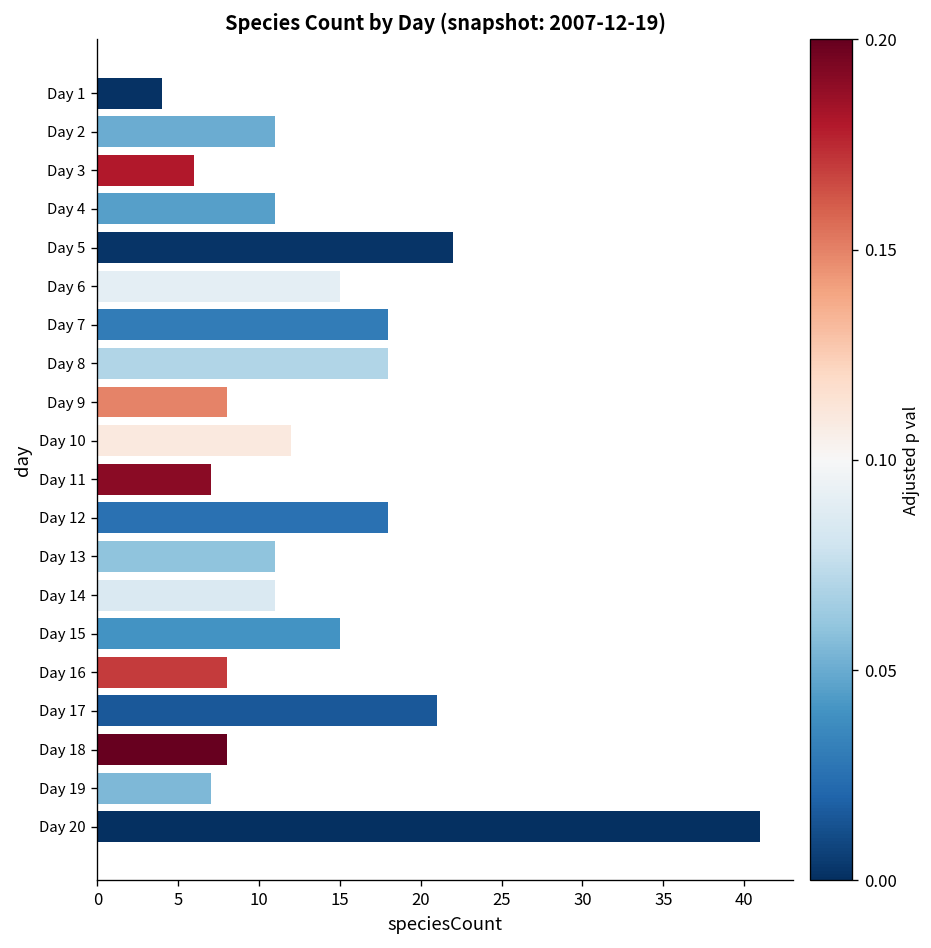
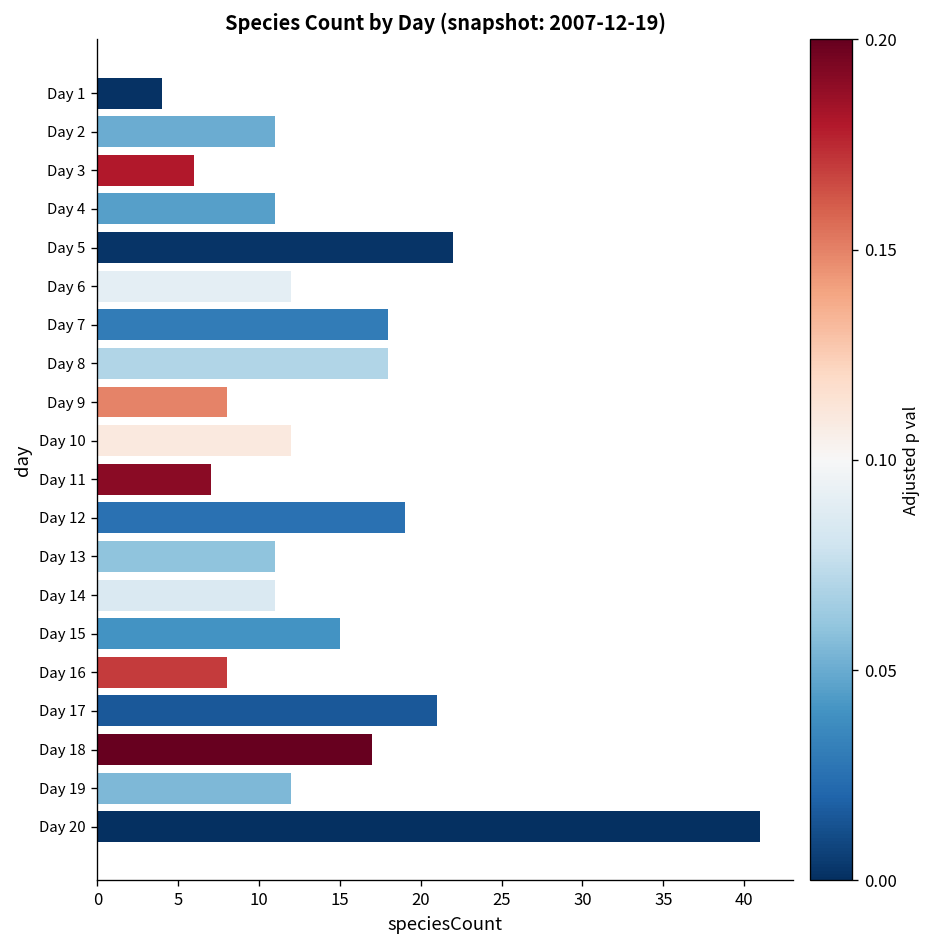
Day 6: 15 -> 12
Day 12: 18 -> 19
Day 18: 8 -> 17
Day 19: 7 -> 12
